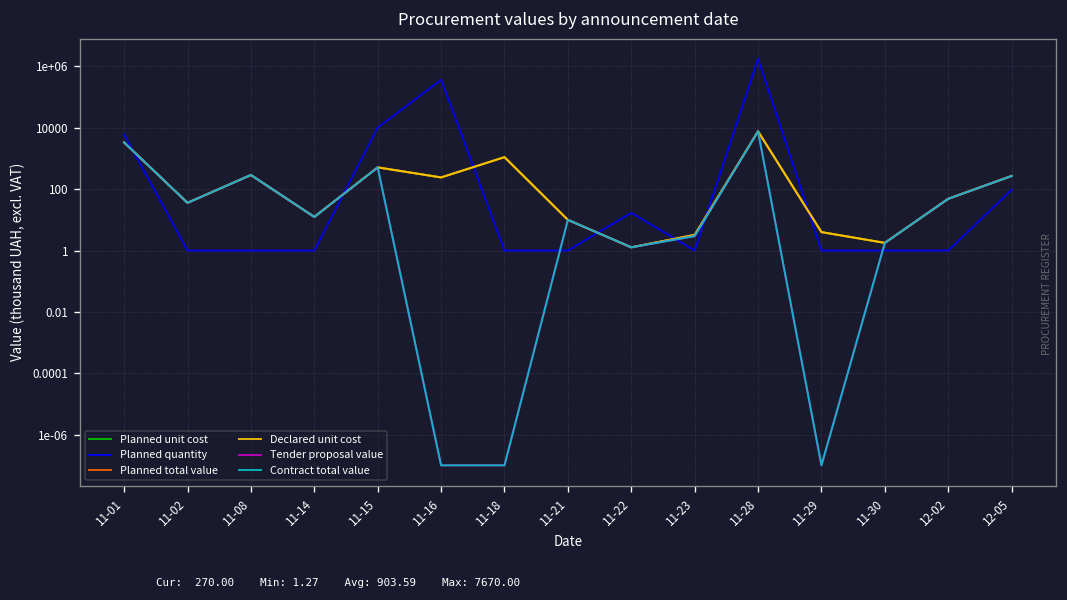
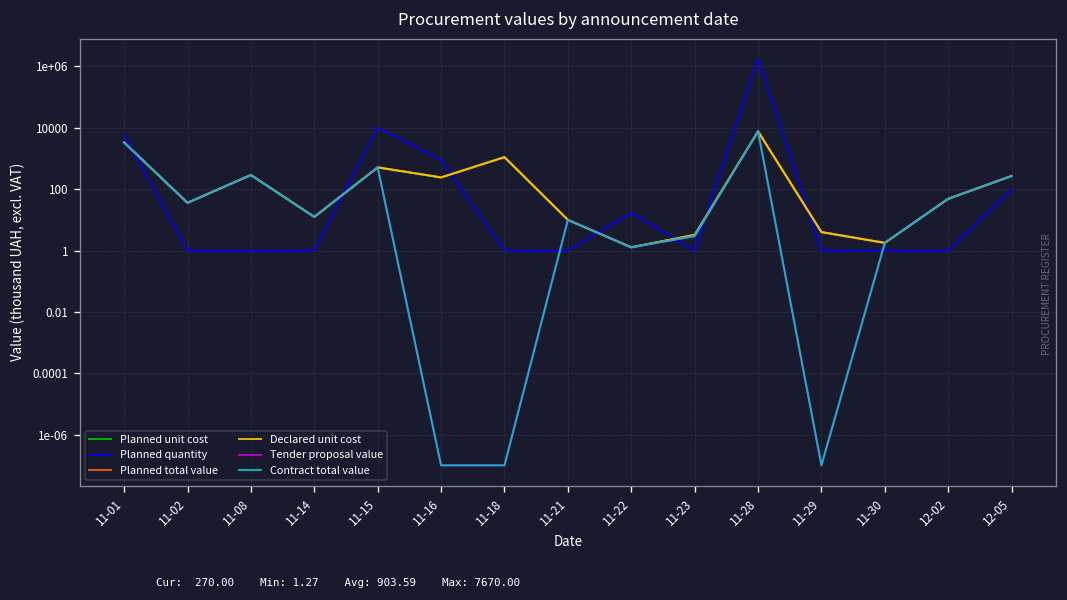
Planned quantity, 11-16: 400000 -> 900
